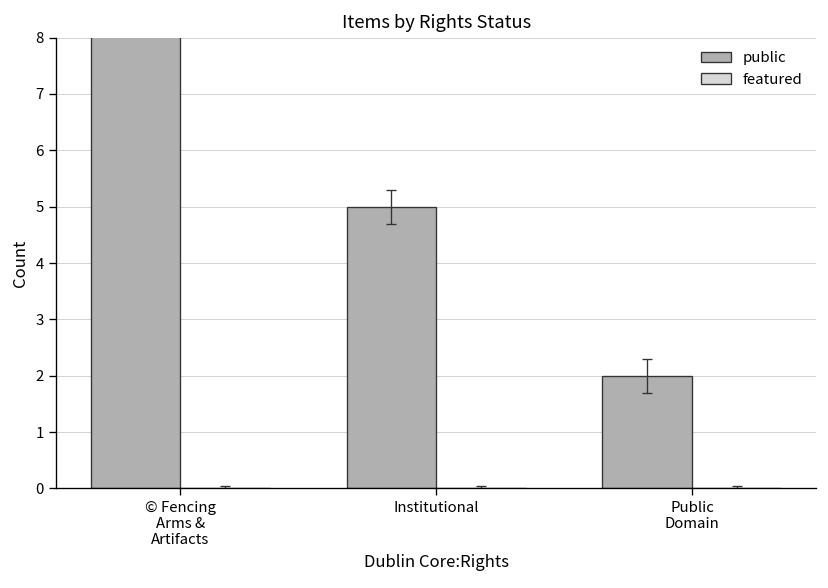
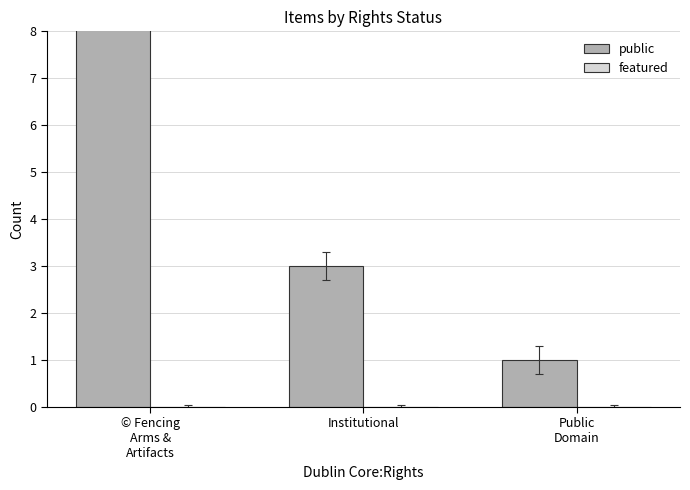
public, Institutional: 5 -> 3
public, Public Domain: 2 -> 1
